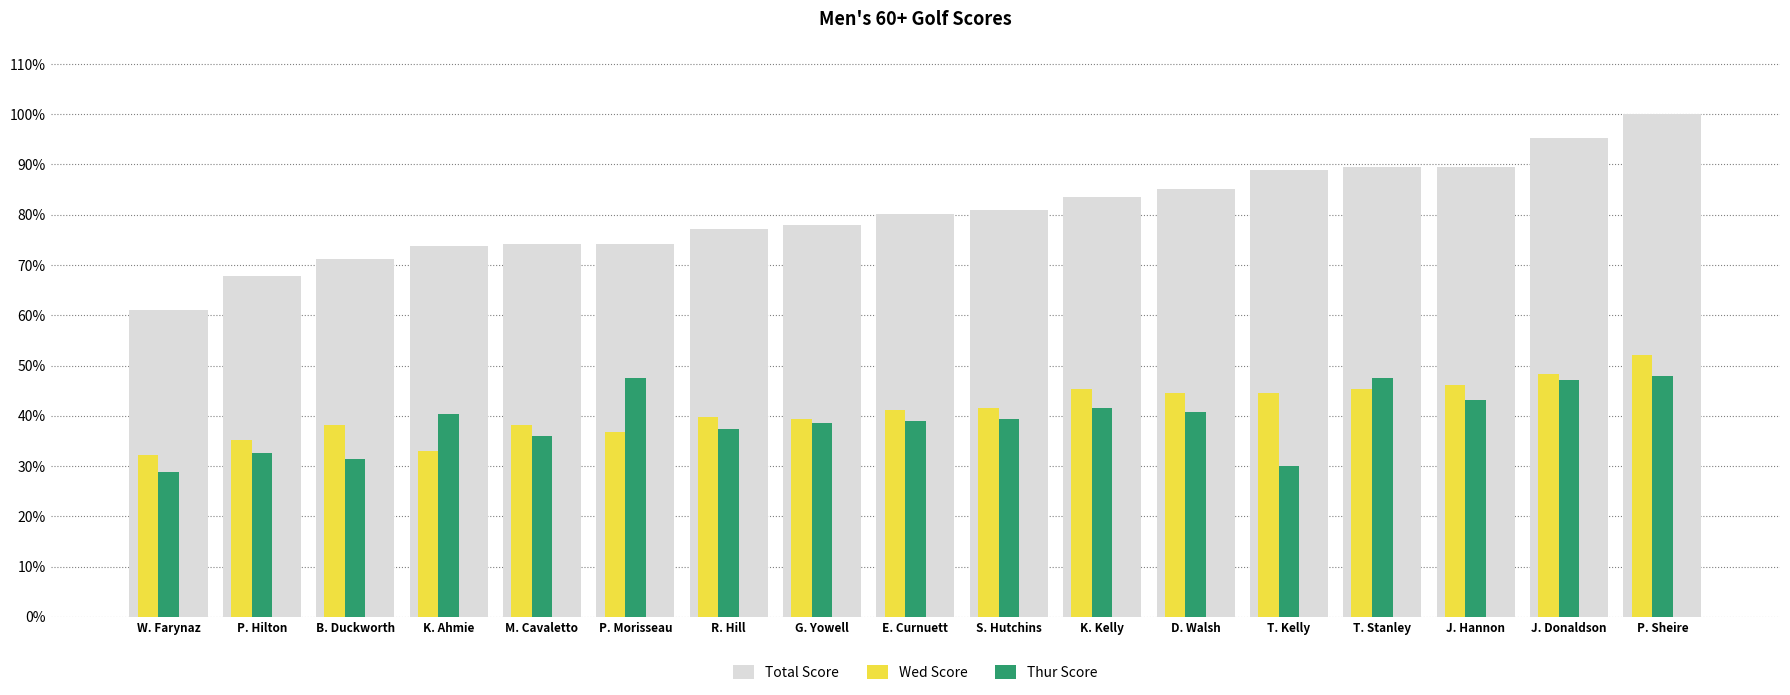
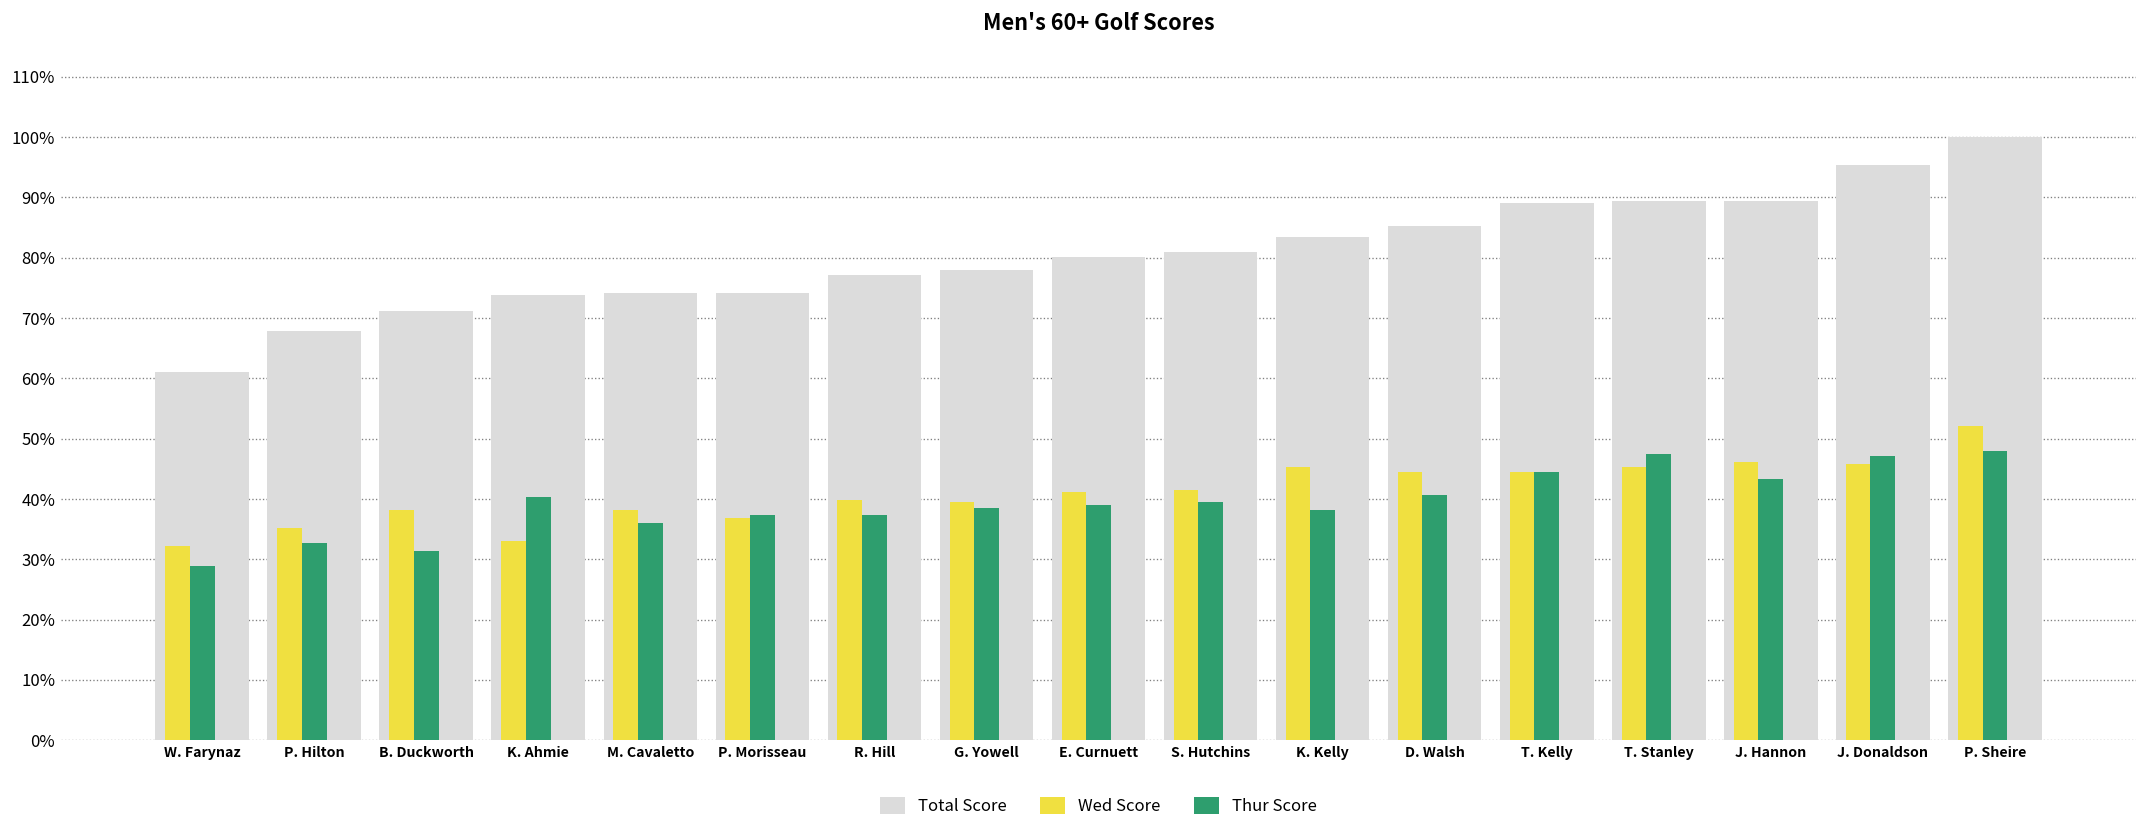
Thur Score, P. Morisseau: 47% -> 37%
Thur Score, K. Kelly: 42% -> 38%
Thur Score, T. Kelly: 30% -> 44%
Wed Score, J. Donaldson: 48% -> 46%
